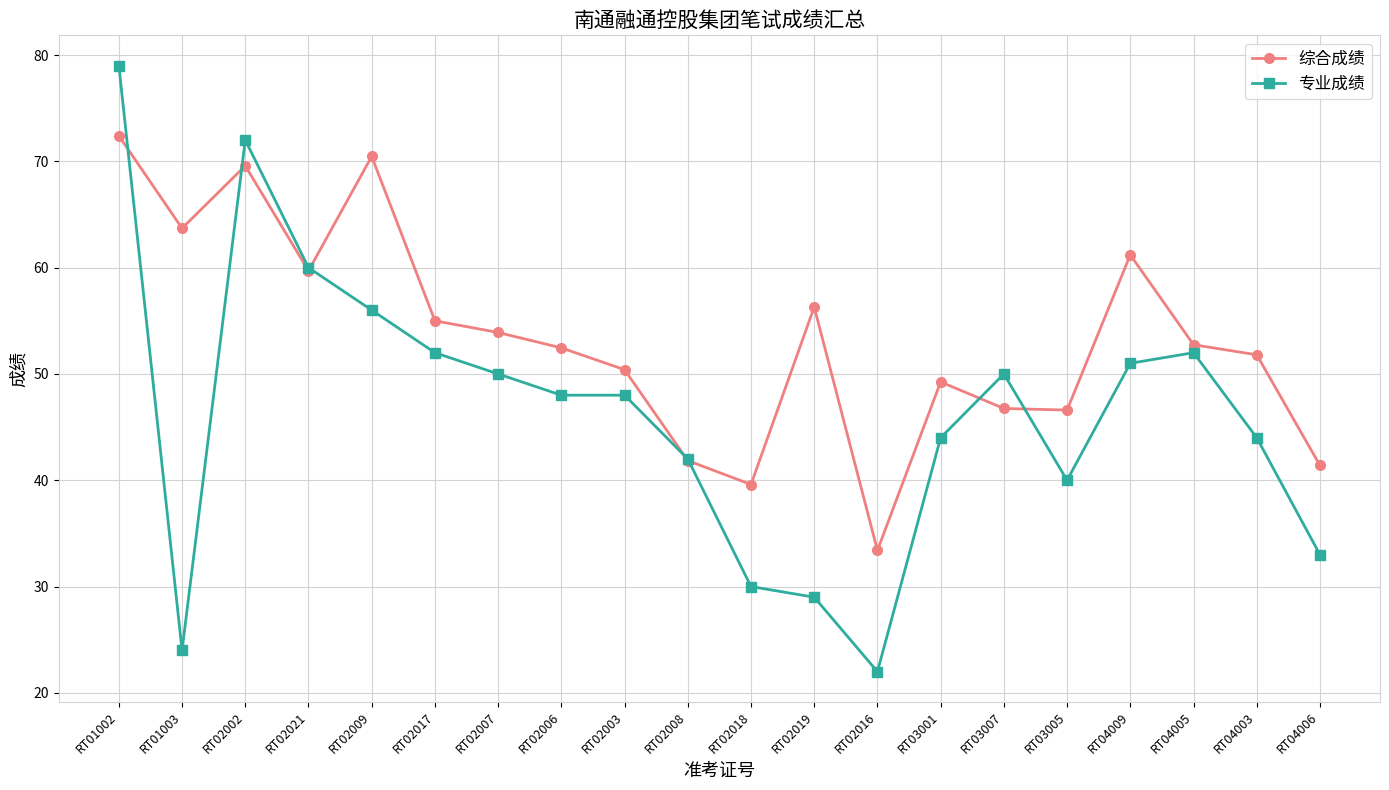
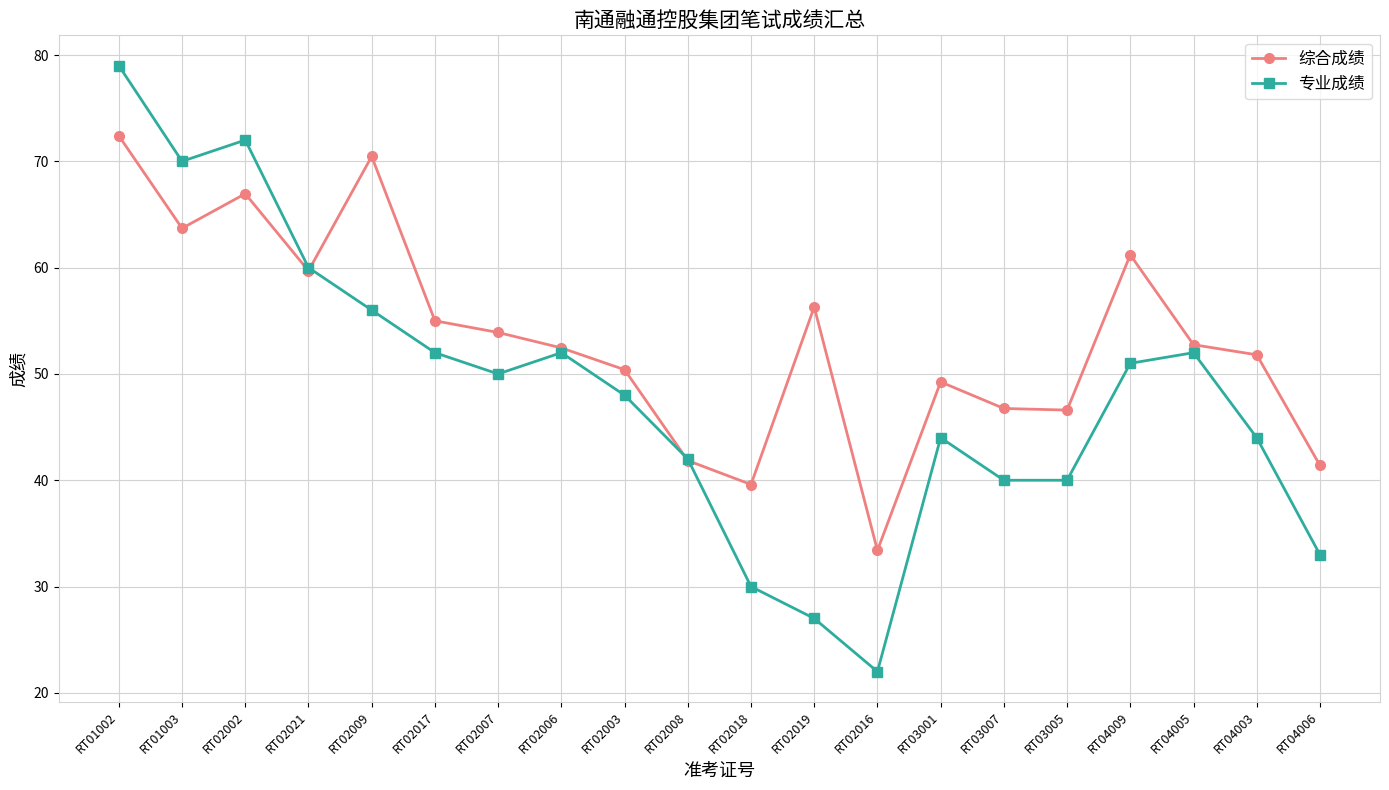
专业成绩, RT01003: 24 -> 70
综合成绩, RT02002: 69.6 -> 67.0
专业成绩, RT02006: 48 -> 52
专业成绩, RT02019: 29 -> 27
专业成绩, RT03007: 50 -> 40
